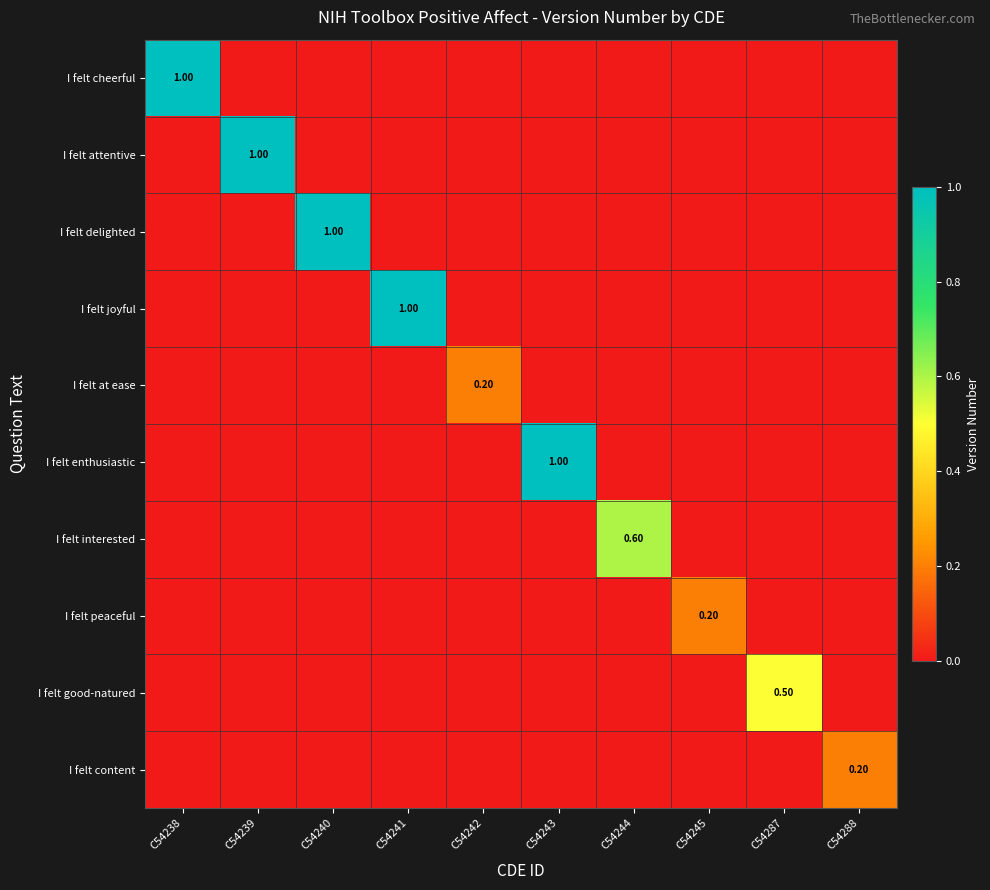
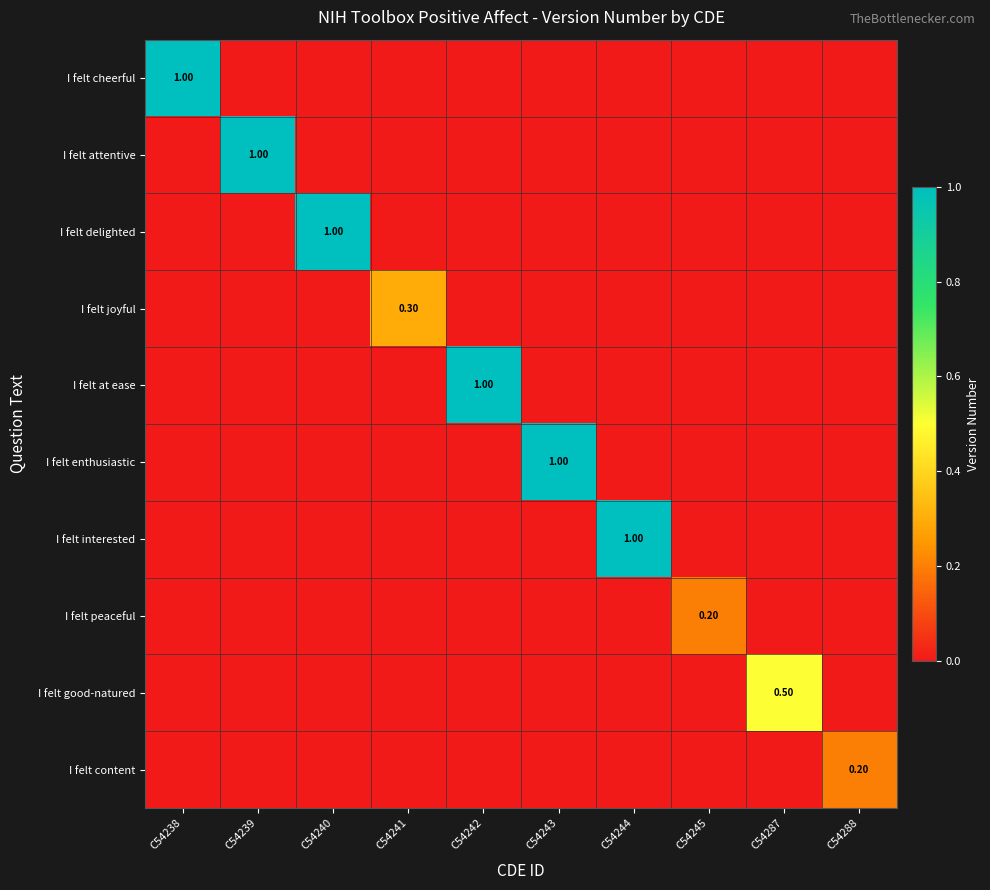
I felt joyful, C54241: 1.00 -> 0.30
I felt at ease, C54242: 0.20 -> 1.00
I felt interested, C54244: 0.60 -> 1.00
